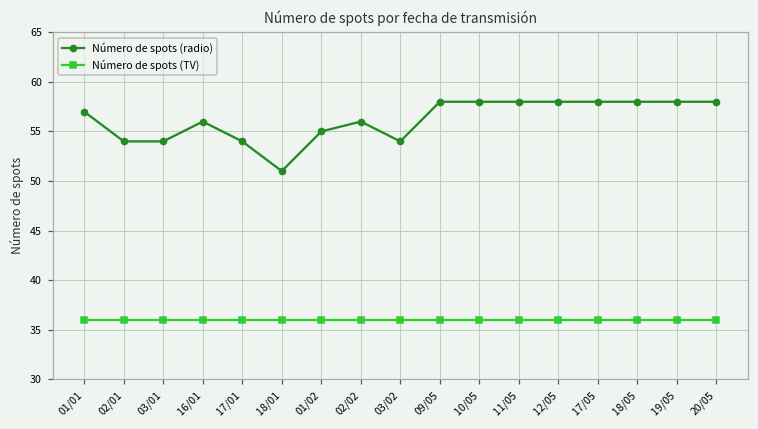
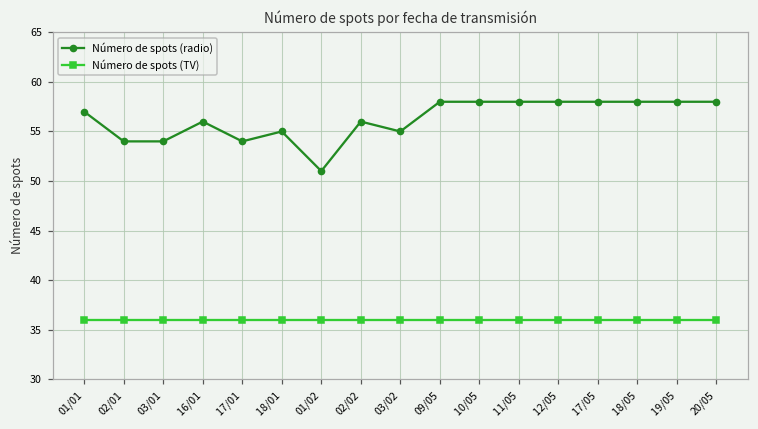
Número de spots (radio), 18/01: 51 -> 55
Número de spots (radio), 01/02: 55 -> 51
Número de spots (radio), 03/02: 54 -> 55
